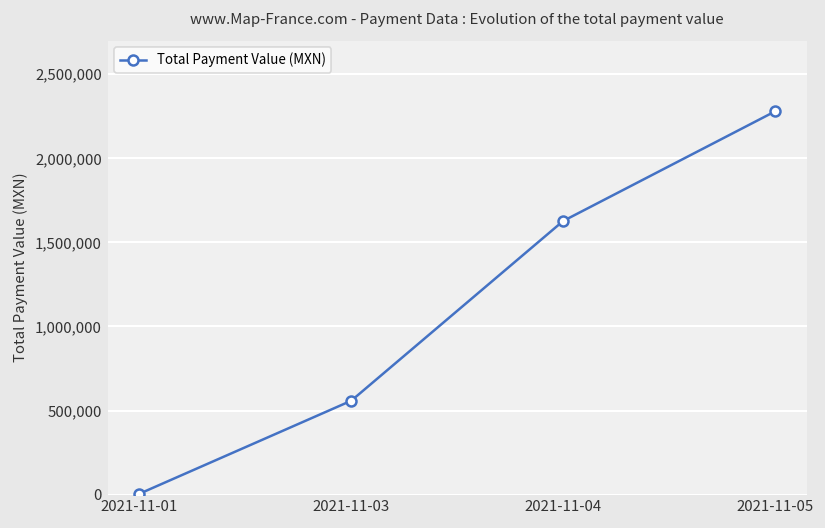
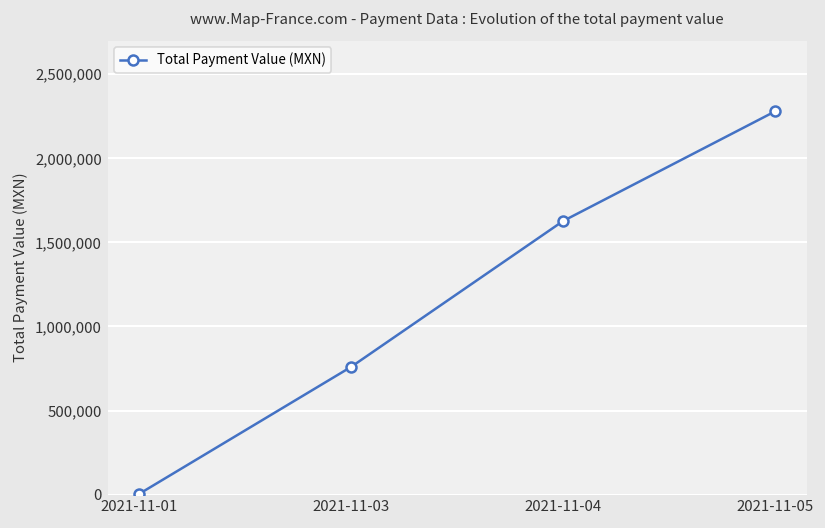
2021-11-03: 560,000 -> 760,000
